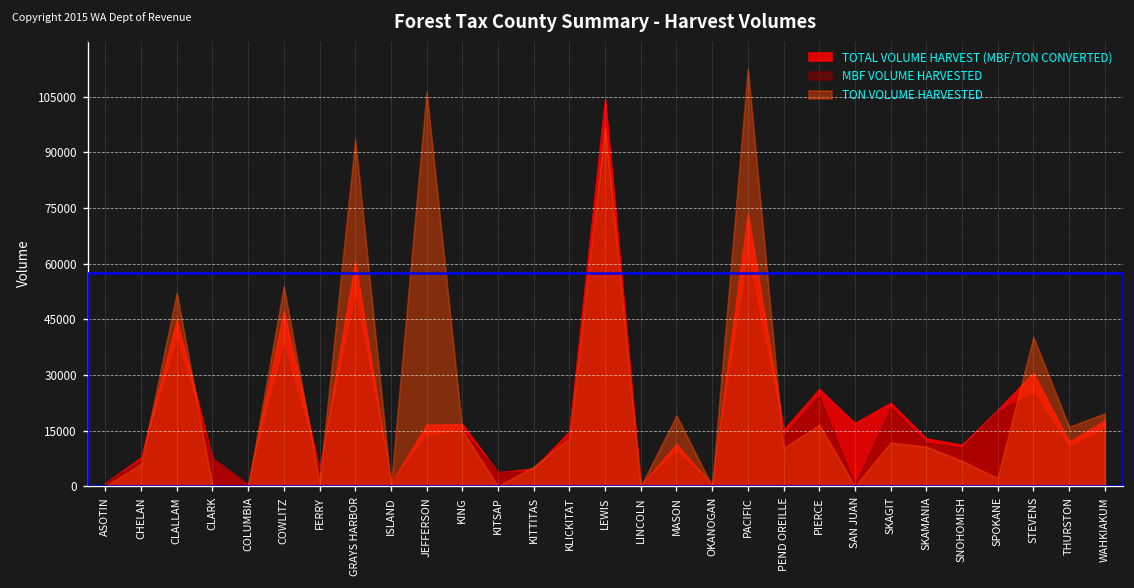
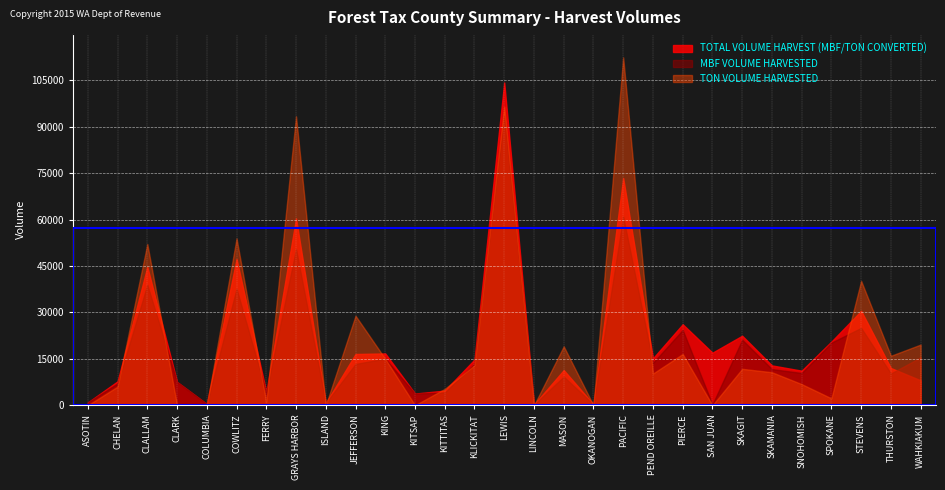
TON VOLUME HARVESTED, JEFFERSON: 106000 -> 29000
TOTAL VOLUME HARVEST (MBF/TON CONVERTED), WAHKIAKUM: 18000 -> 8000
